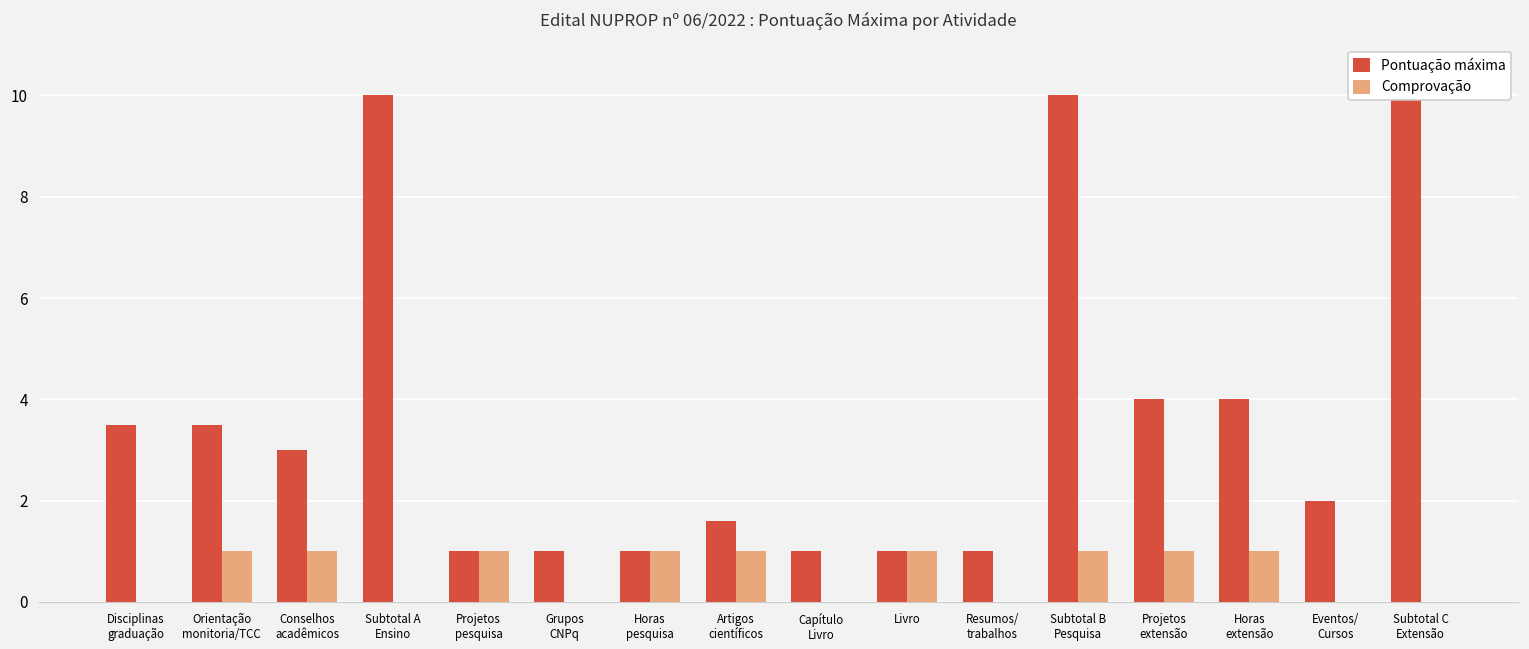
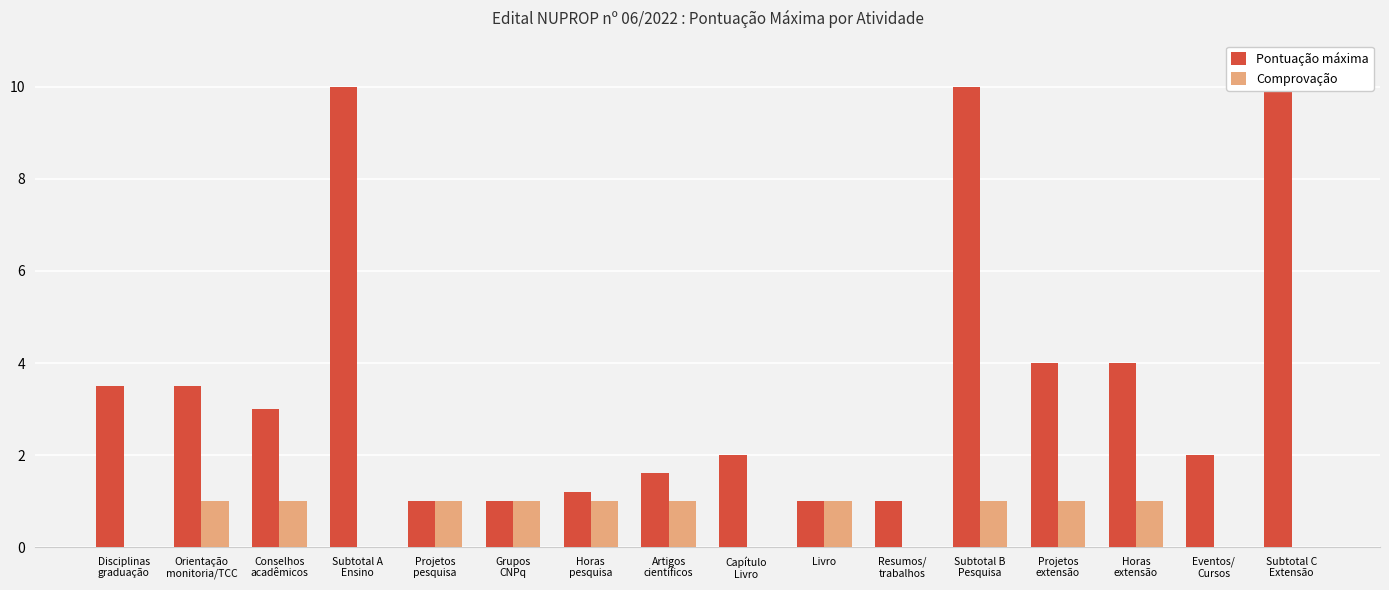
Comprovação, Grupos CNPq: 0 -> 1
Pontuação máxima, Horas pesquisa: 1.0 -> 1.2
Pontuação máxima, Capítulo Livro: 1 -> 2
